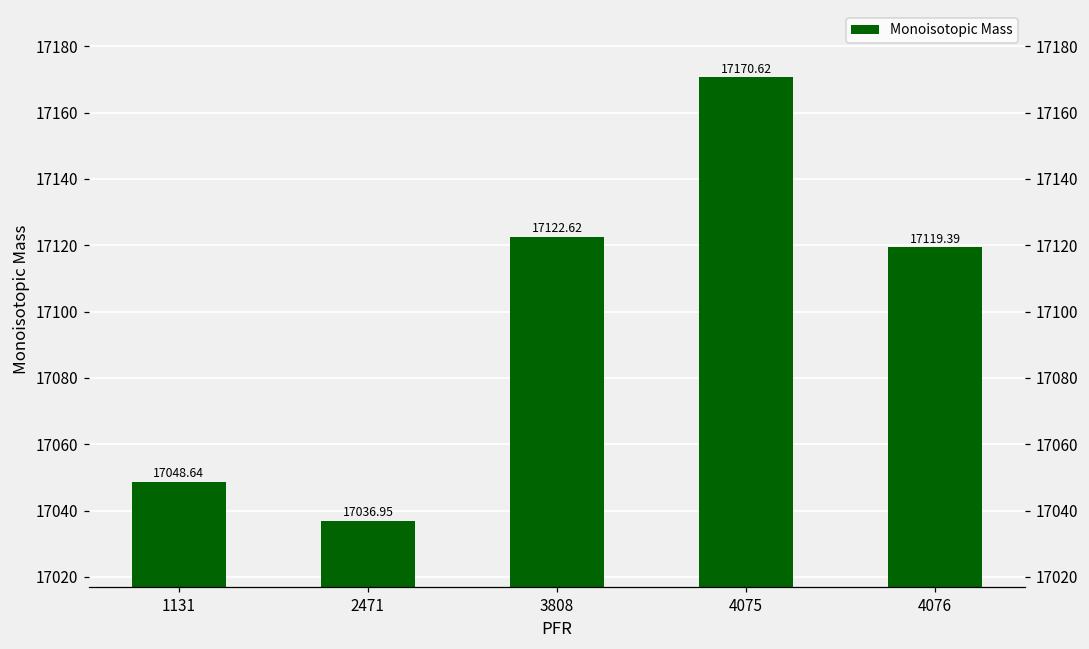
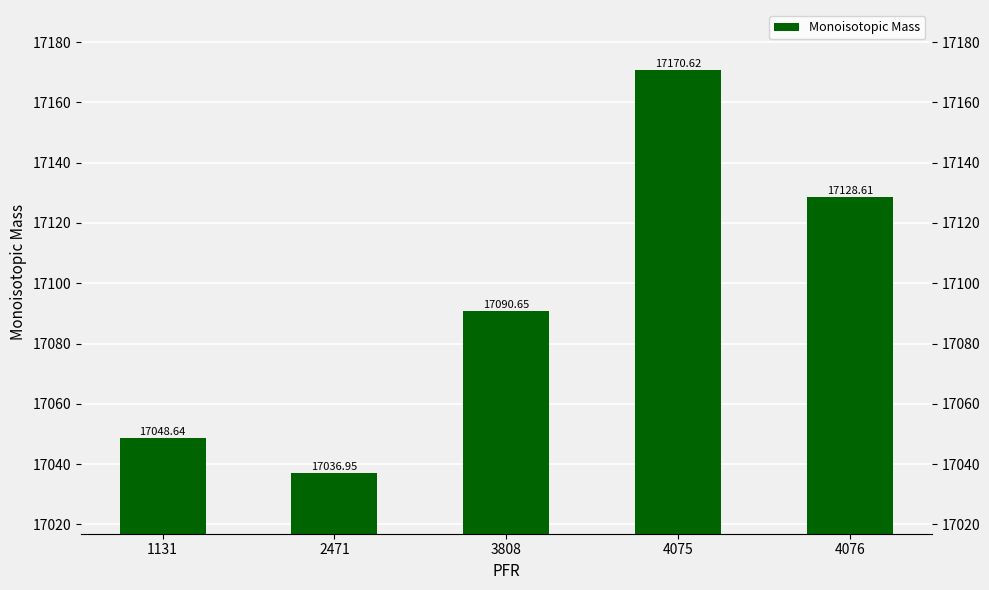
3808: 17122.62 -> 17090.65
4076: 17119.39 -> 17128.61
